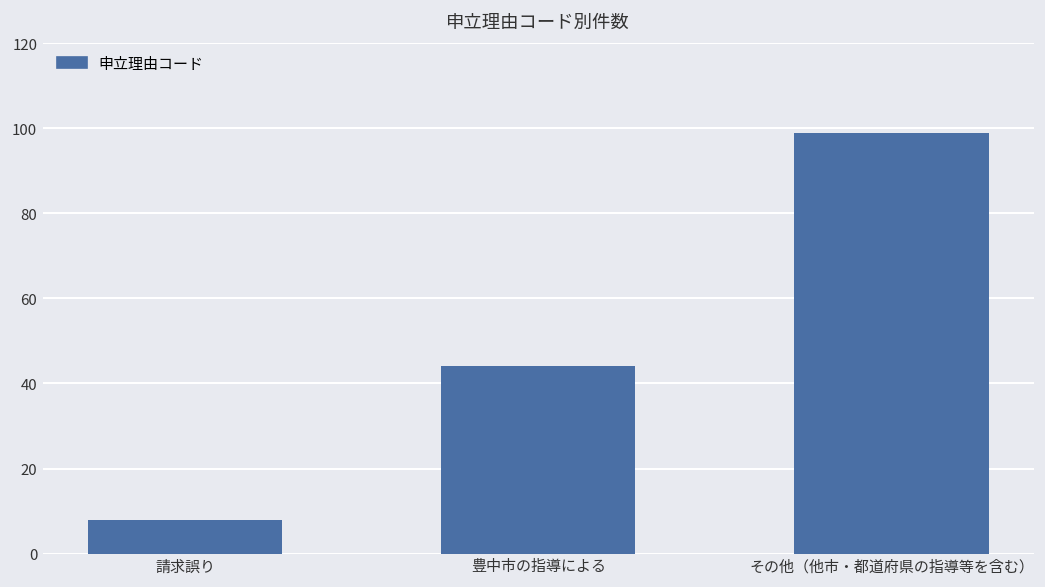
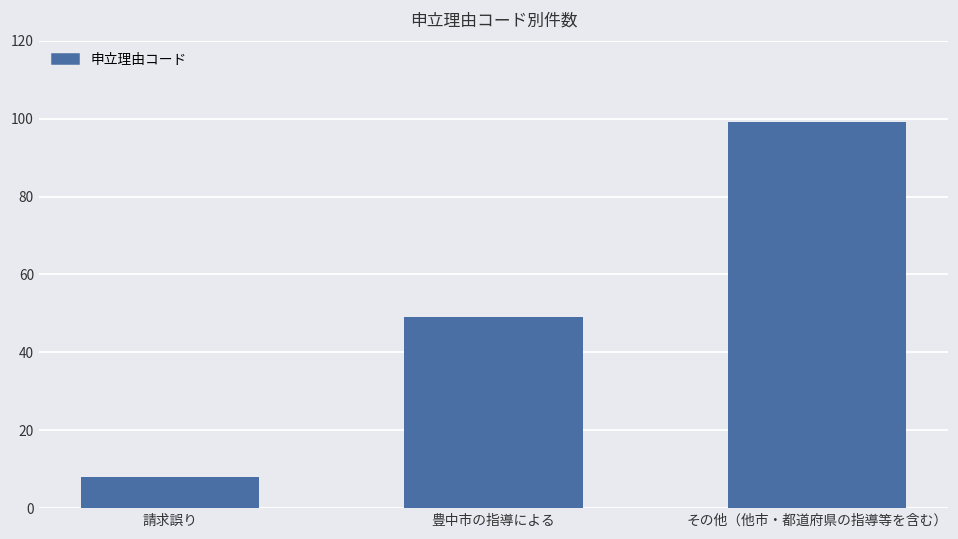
豊中市の指導による: 44 -> 49
